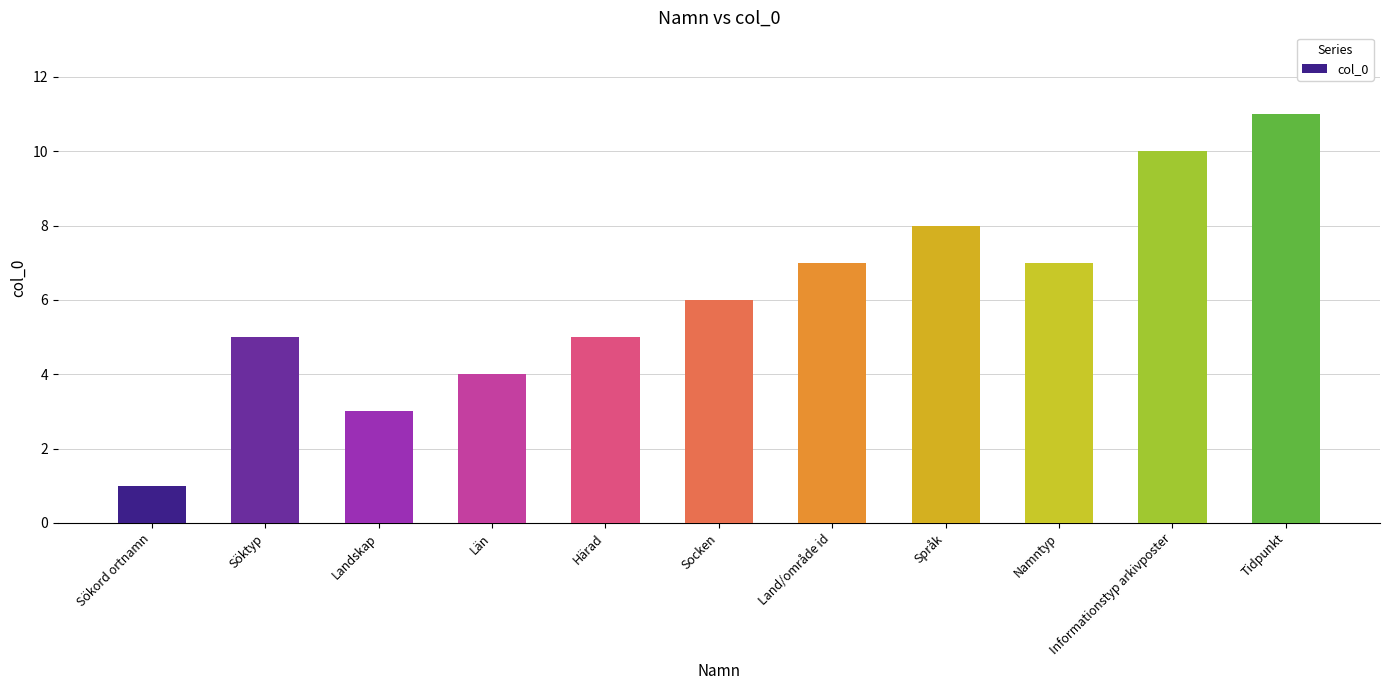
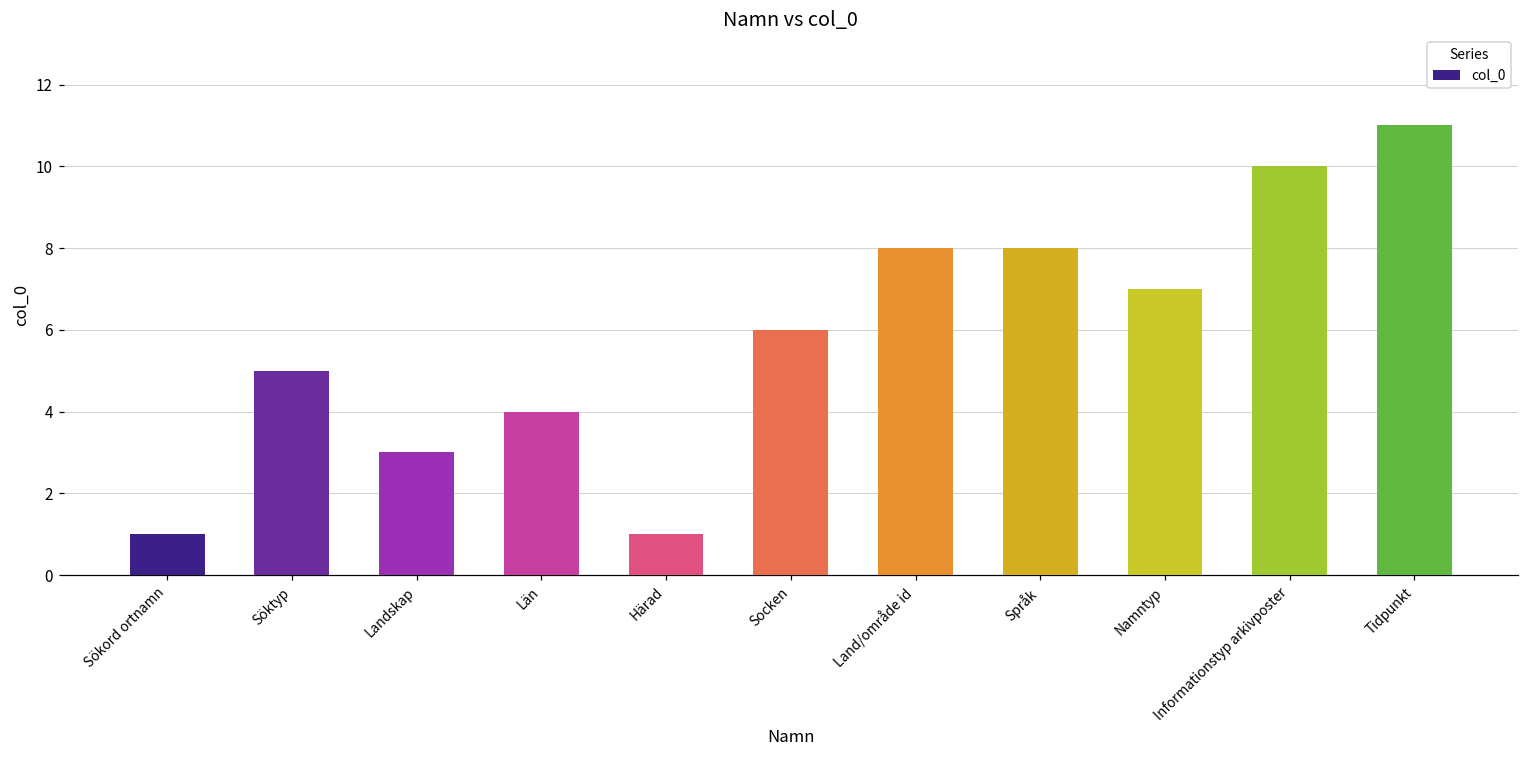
Härad: 5 -> 1
Land/område id: 7 -> 8
